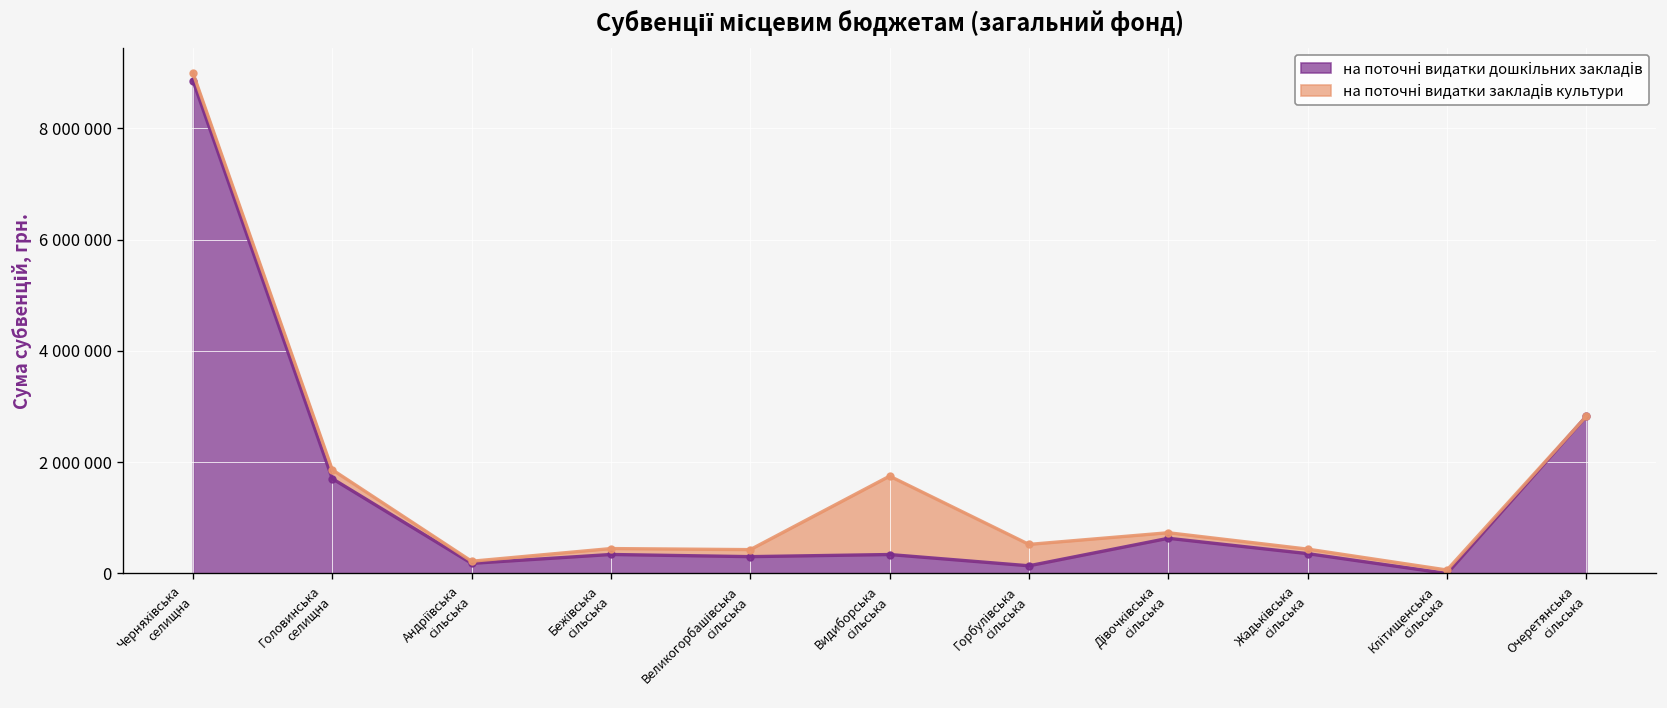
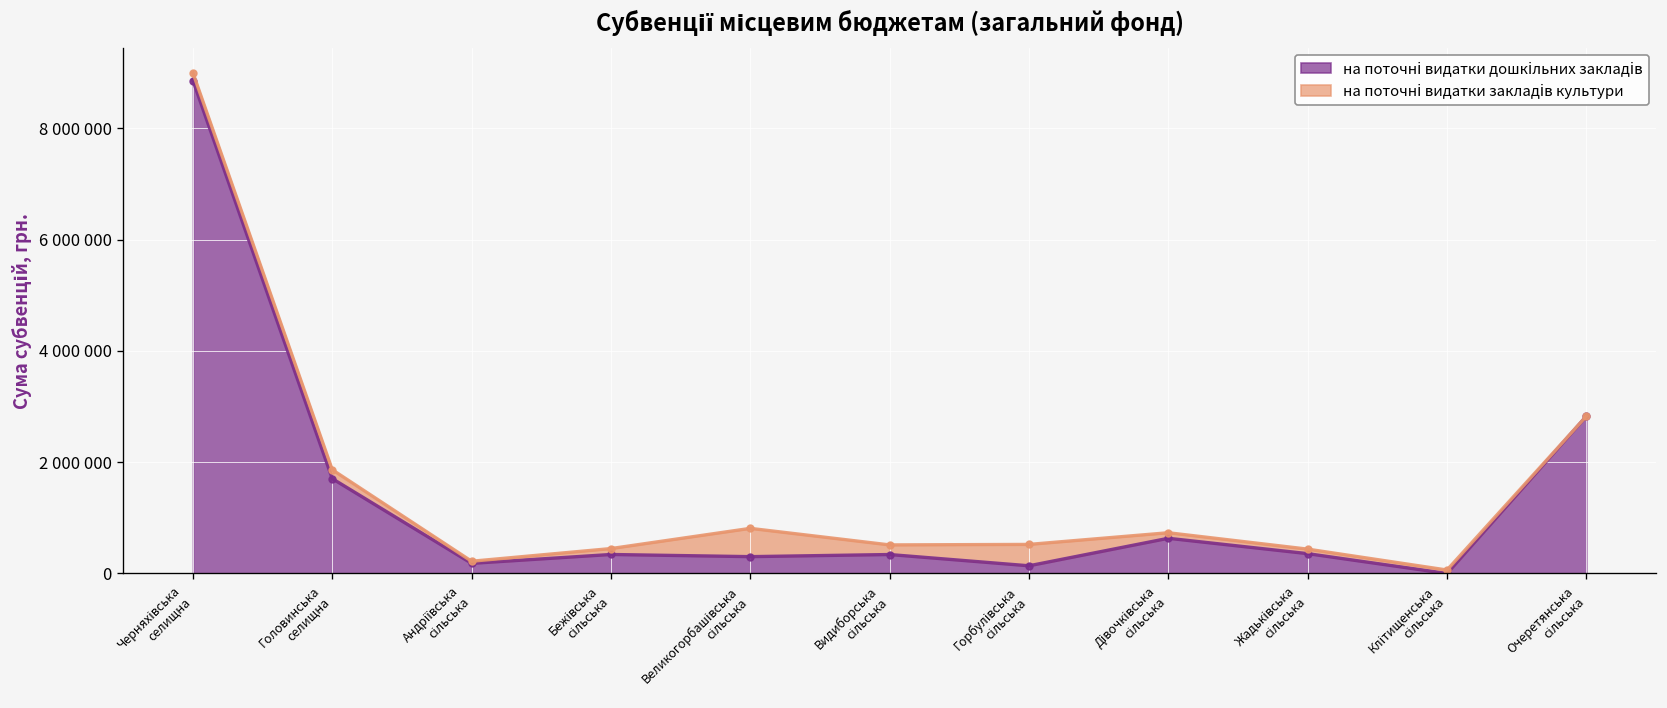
на поточні видатки закладів культури, Великогорбашівська сільська: 100000 -> 500000
на поточні видатки закладів культури, Видиборська сільська: 1400000 -> 200000
